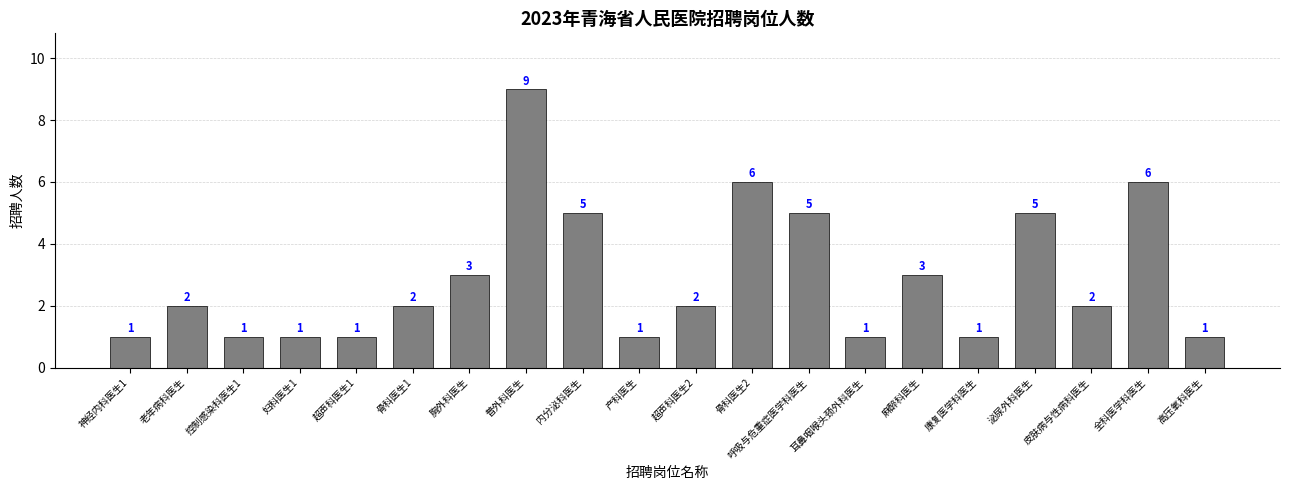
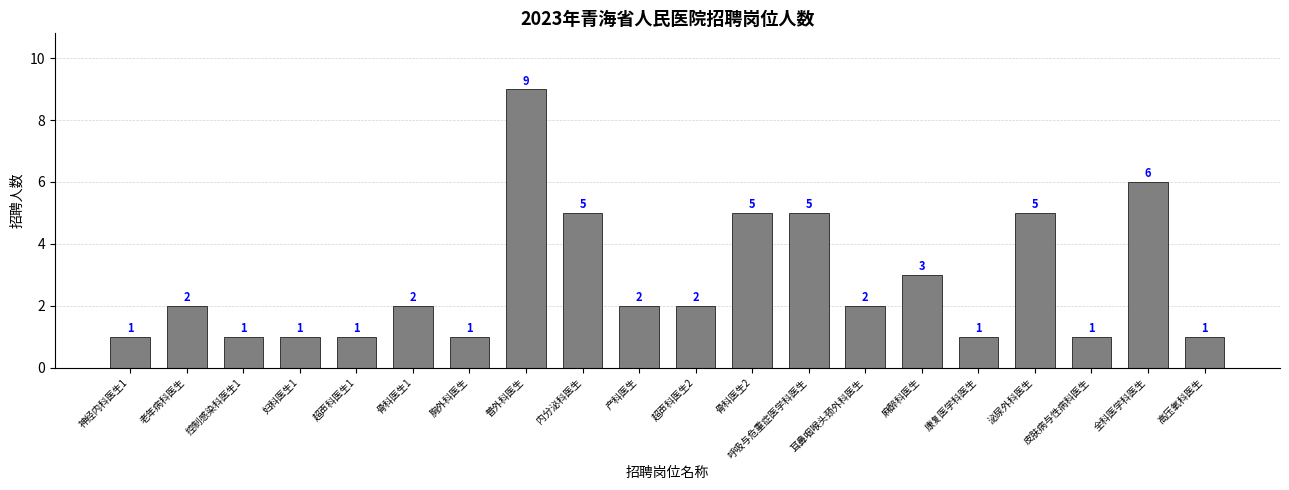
胸外科医生: 3 -> 1
产科医生: 1 -> 2
骨科医生2: 6 -> 5
耳鼻咽喉头颈外科医生: 1 -> 2
皮肤病与性病科医生: 2 -> 1
